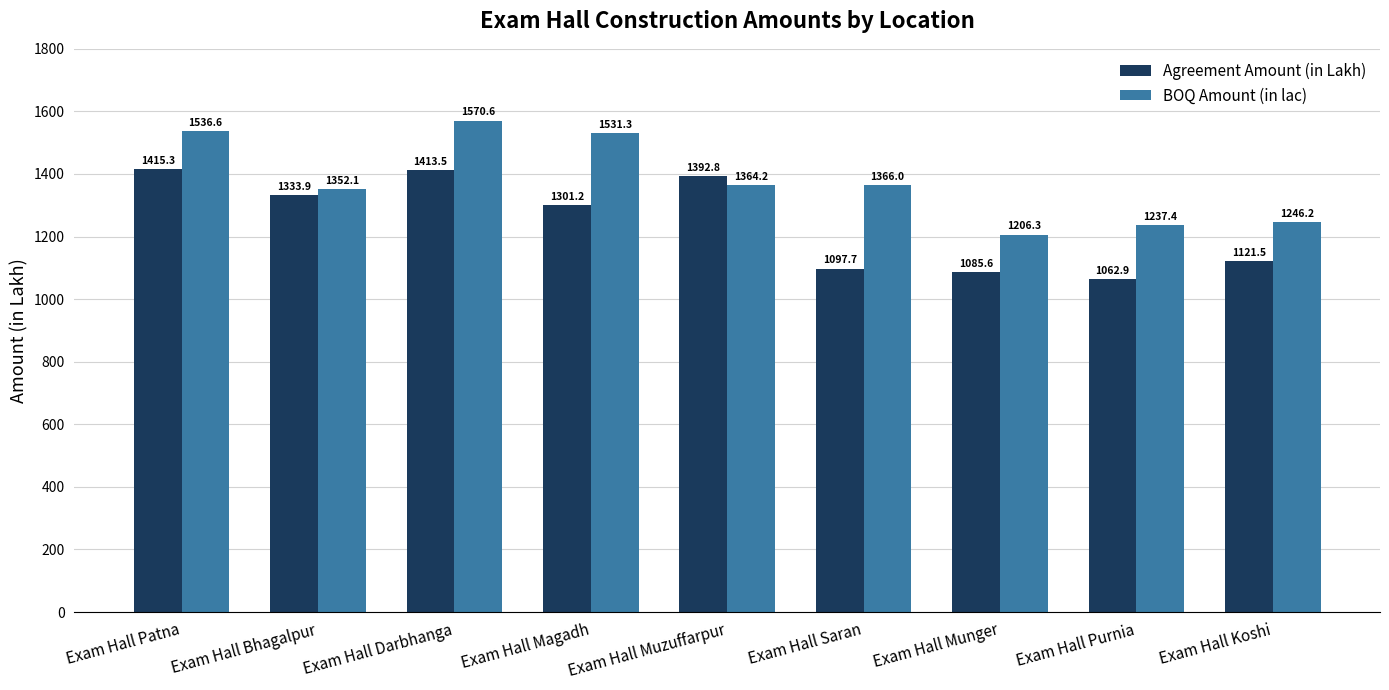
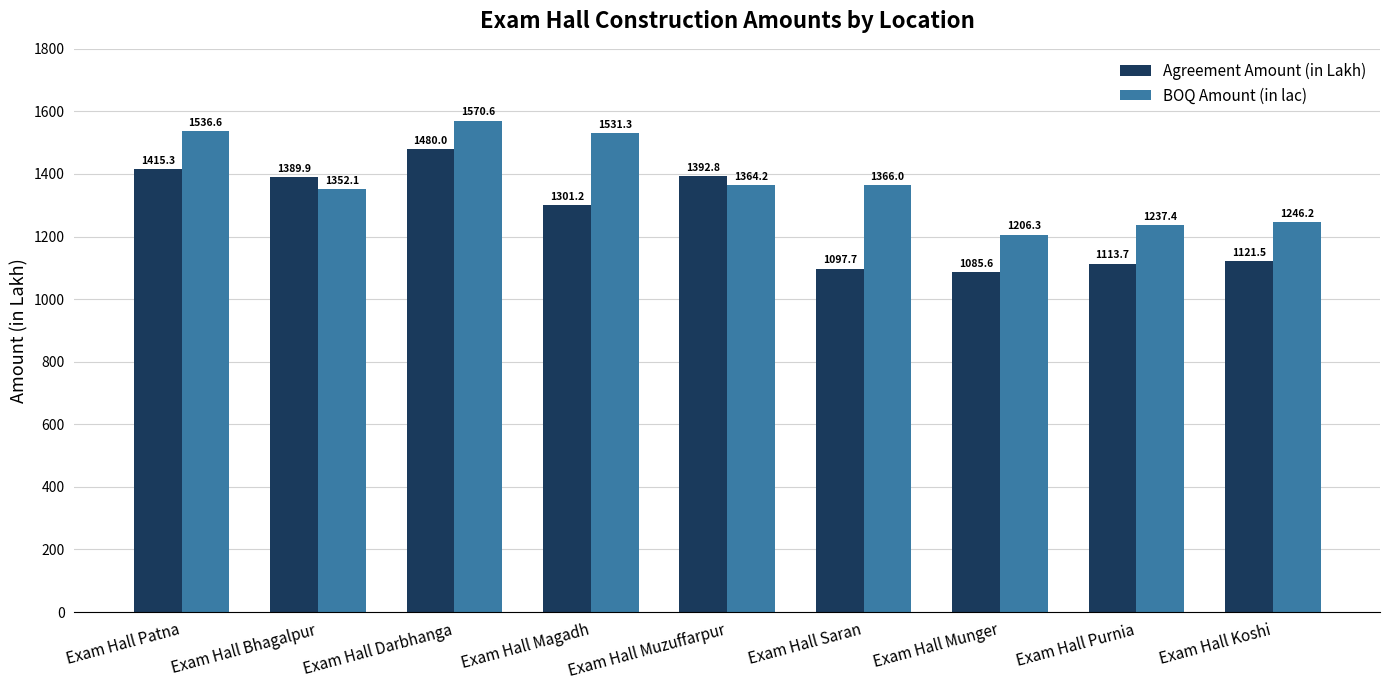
Agreement Amount (in Lakh), Exam Hall Bhagalpur: 1333.9 -> 1389.9
Agreement Amount (in Lakh), Exam Hall Darbhanga: 1413.5 -> 1480.0
Agreement Amount (in Lakh), Exam Hall Purnia: 1062.9 -> 1113.7
